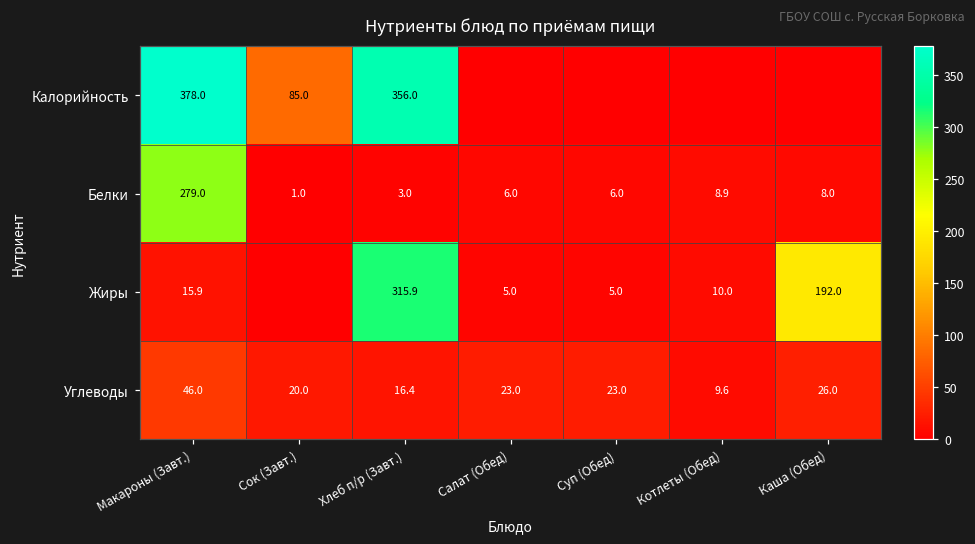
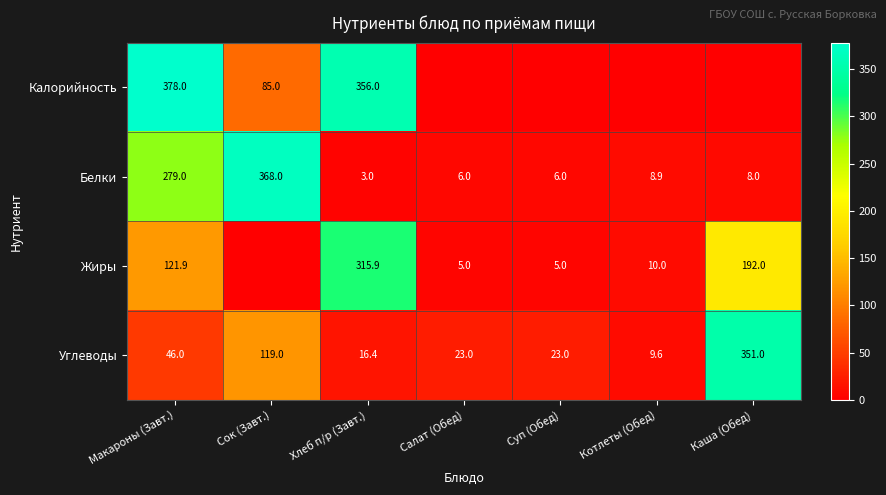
Белки, Сок (Завт.): 1.0 -> 368.0
Жиры, Макароны (Завт.): 15.9 -> 121.9
Углеводы, Сок (Завт.): 20.0 -> 119.0
Углеводы, Каша (Обед): 26.0 -> 351.0
